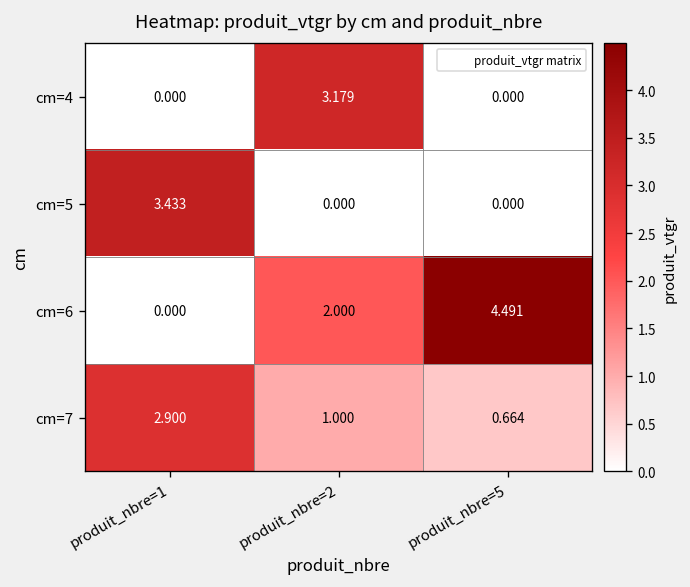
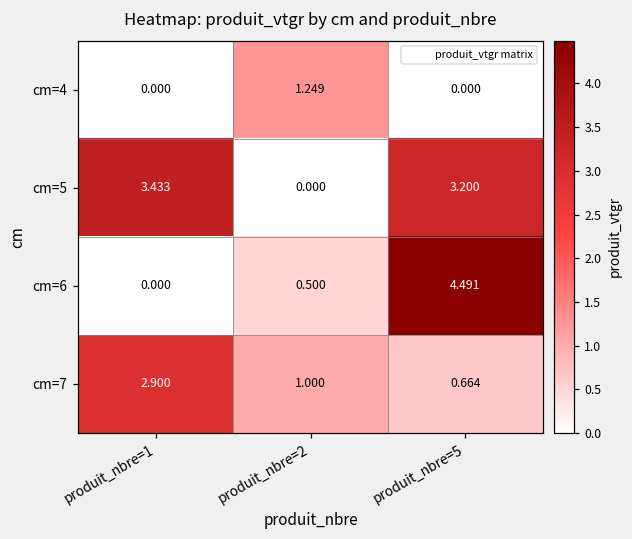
cm=4, produit_nbre=2: 3.179 -> 1.249
cm=5, produit_nbre=5: 0.000 -> 3.200
cm=6, produit_nbre=2: 2.000 -> 0.500
